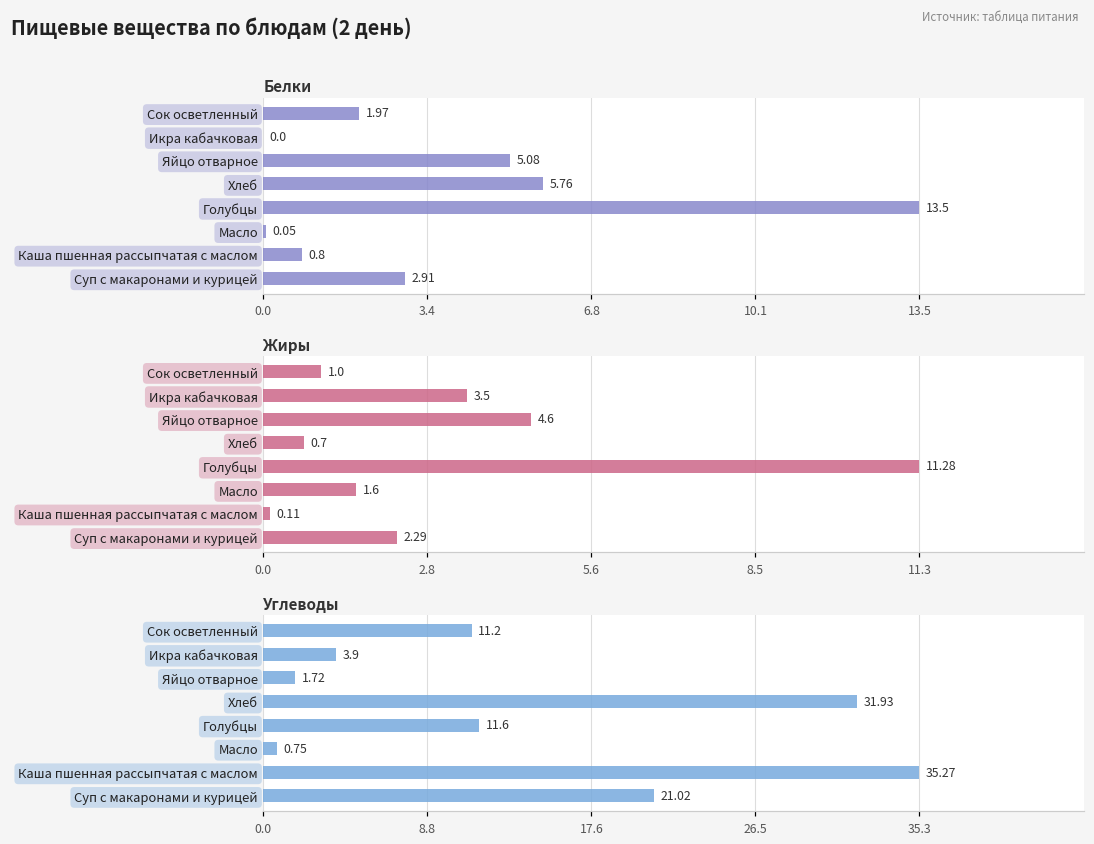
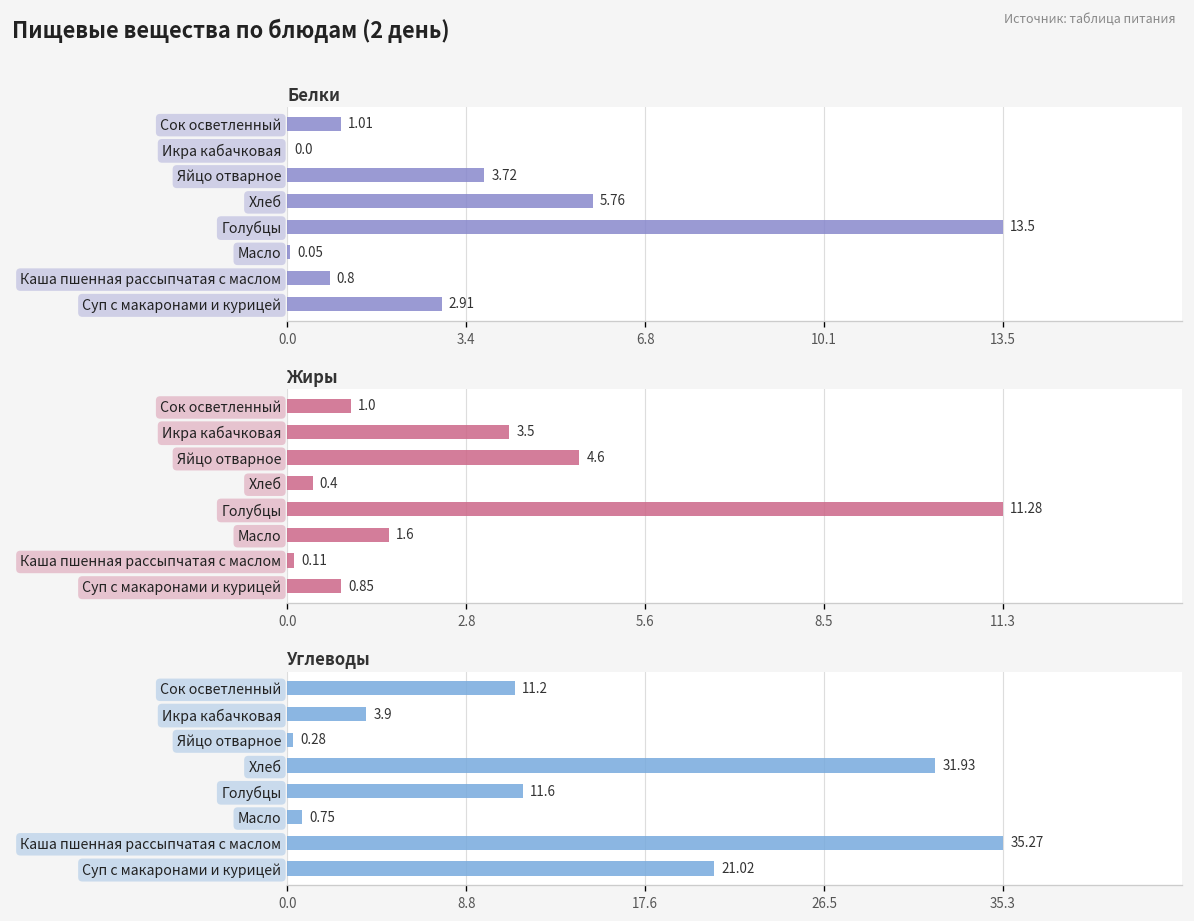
Белки, Сок осветленный: 1.97 -> 1.01
Белки, Яйцо отварное: 5.08 -> 3.72
Жиры, Хлеб: 0.7 -> 0.4
Жиры, Суп с макаронами и курицей: 2.29 -> 0.85
Углеводы, Яйцо отварное: 1.72 -> 0.28
